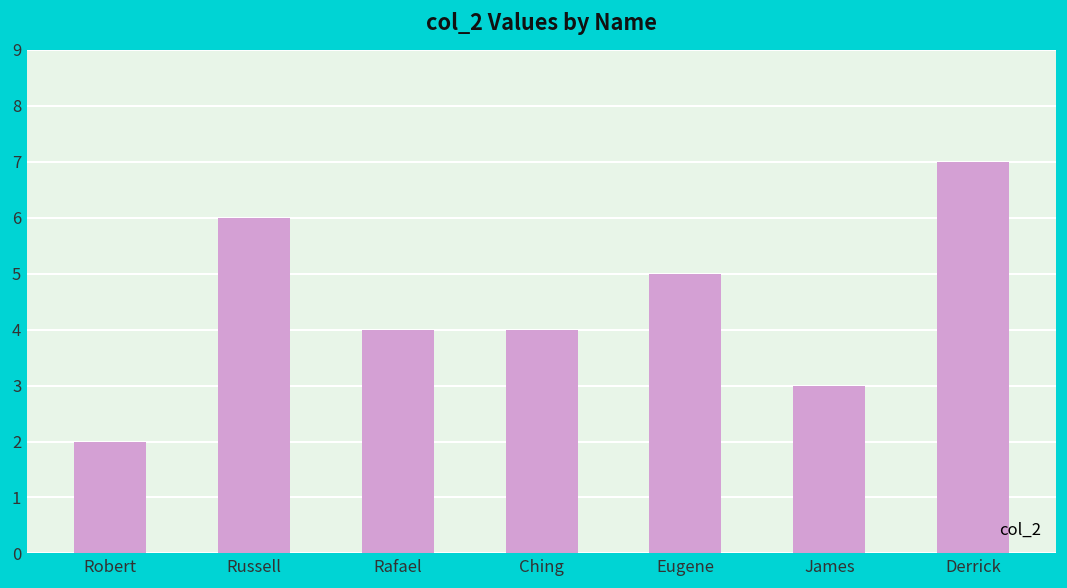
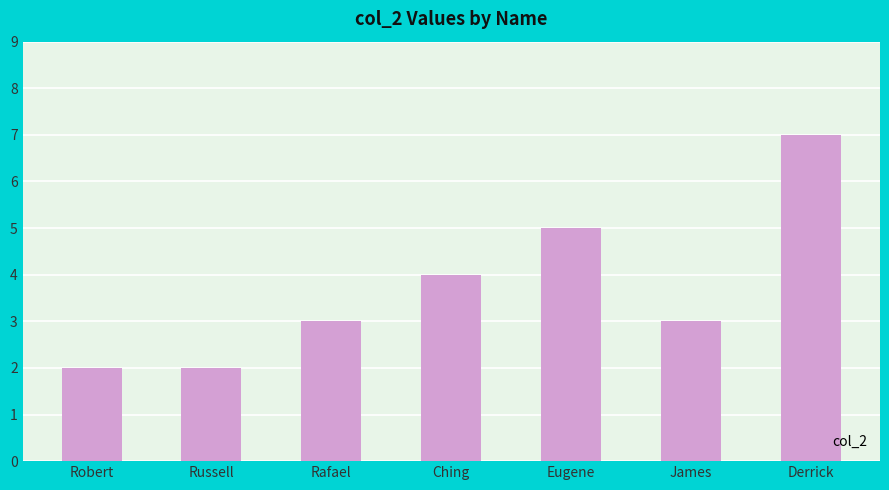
Russell: 6 -> 2
Rafael: 4 -> 3
